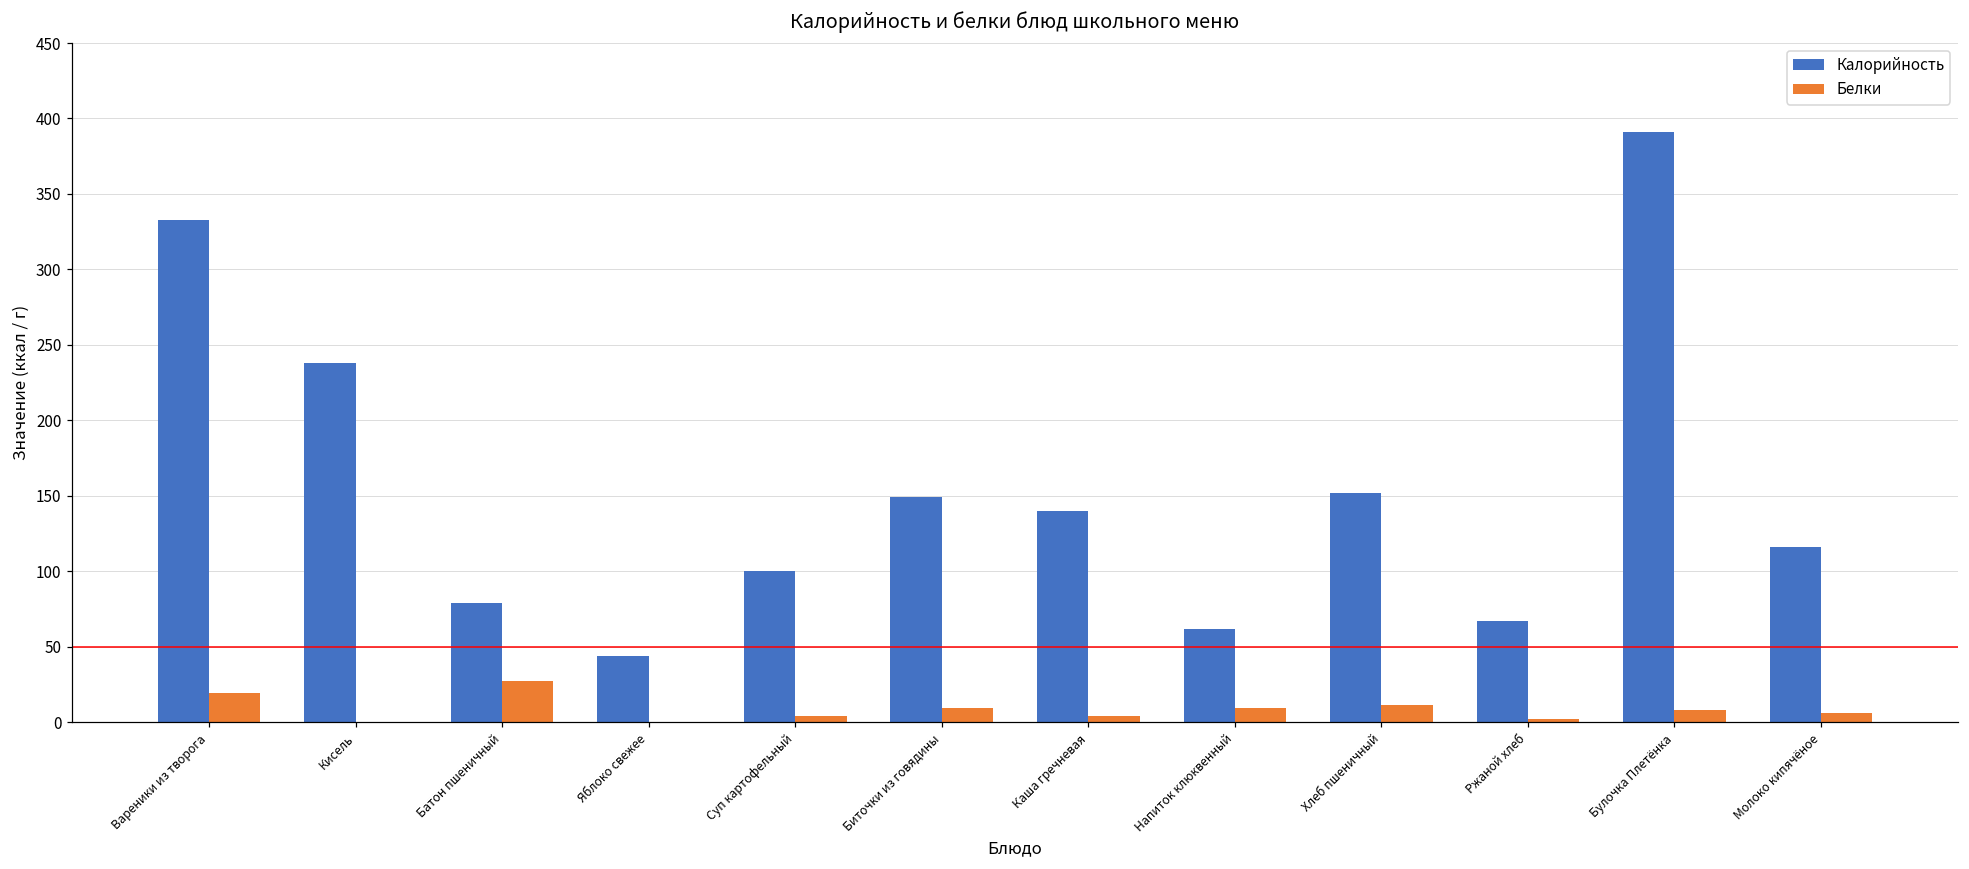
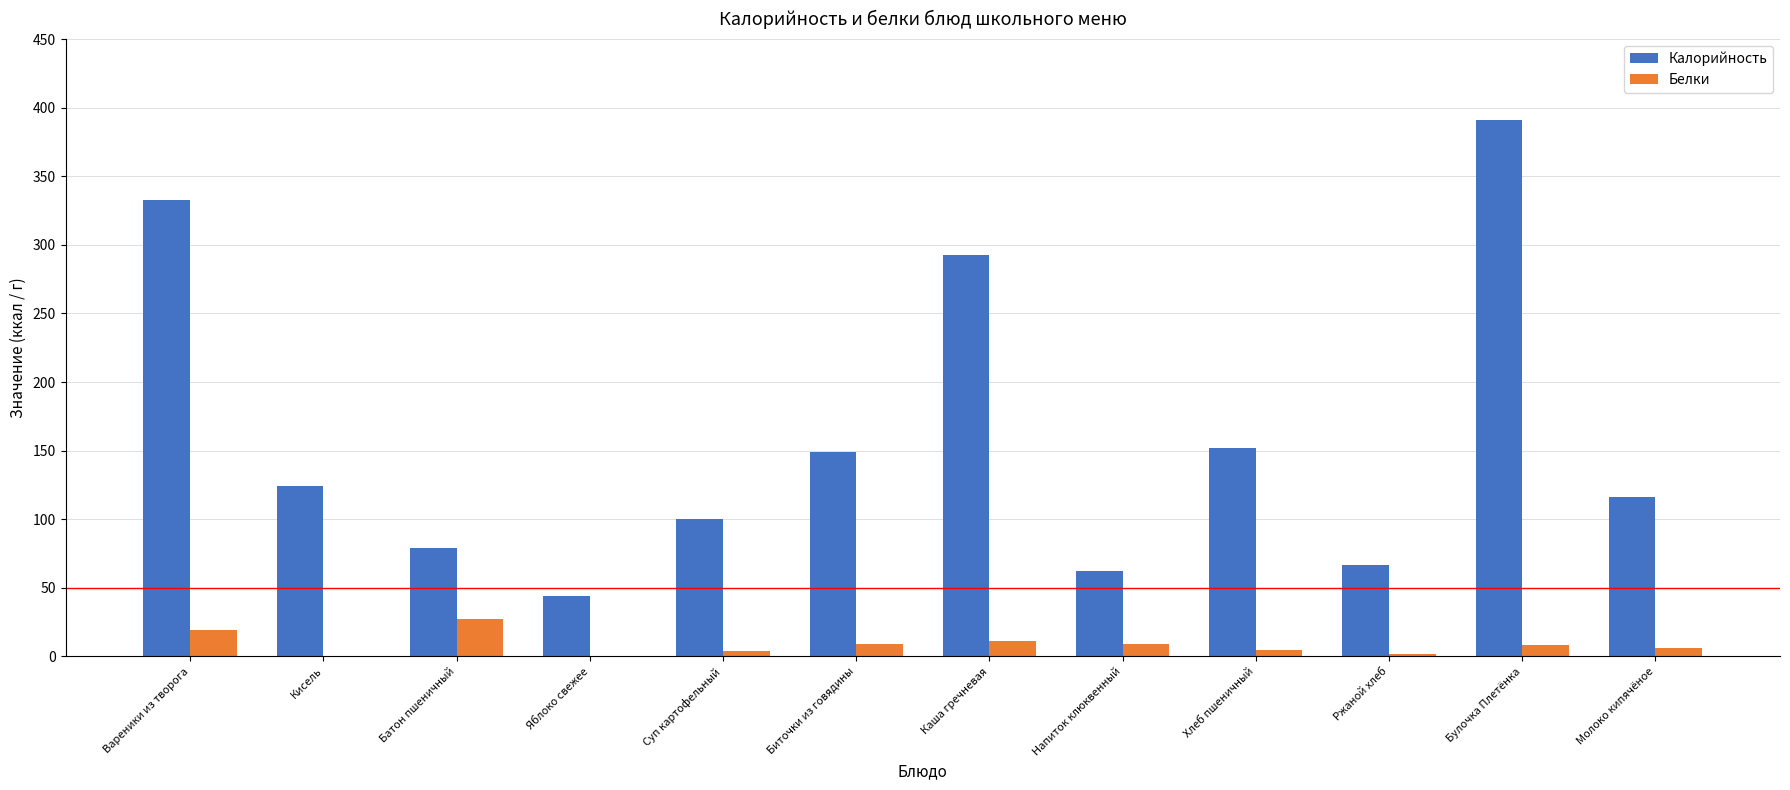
Калорийность, Кисель: 238 -> 124
Калорийность, Каша гречневая: 140 -> 293
Белки, Каша гречневая: 4 -> 11
Белки, Хлеб пшеничный: 11 -> 5
